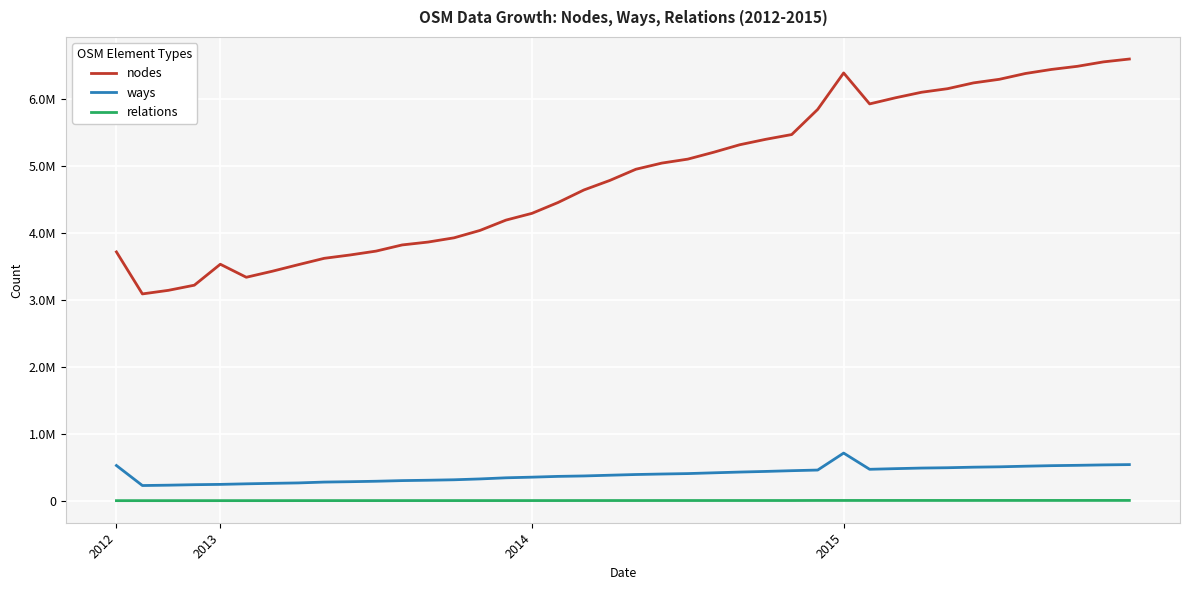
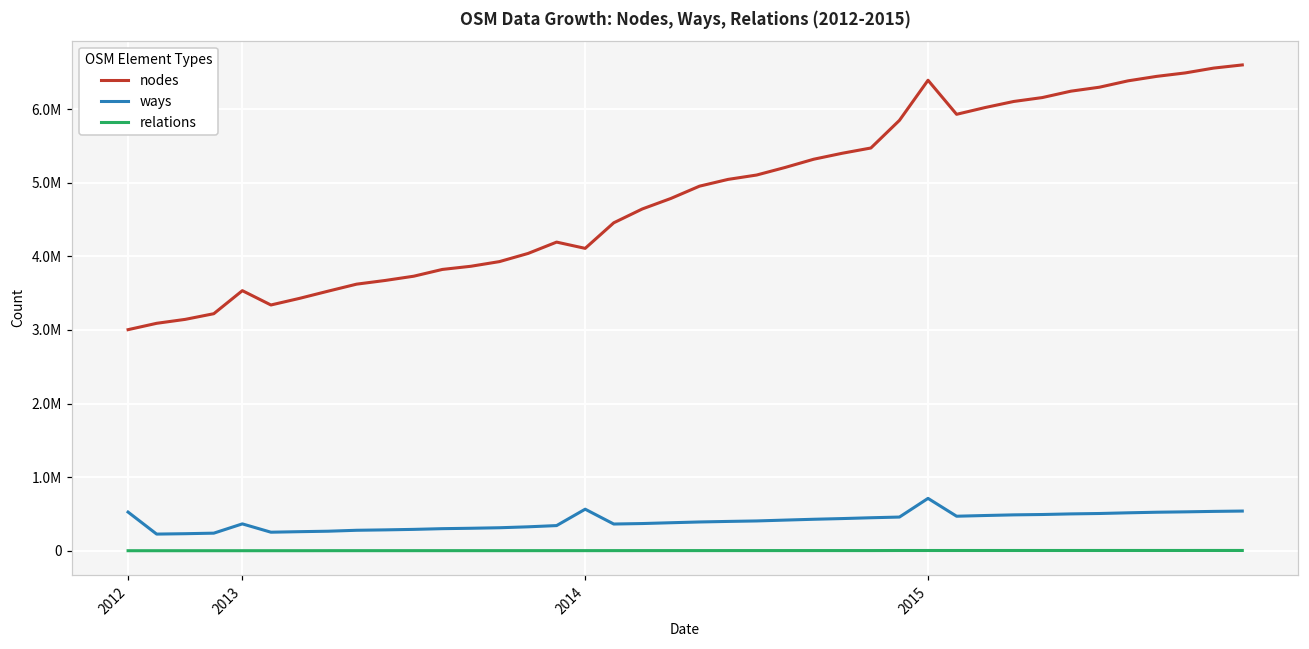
nodes, 2012: 3700000 -> 3000000
ways, 2013: 200000 -> 400000
nodes, 2014: 4300000 -> 4100000
ways, 2014: 400000 -> 600000
